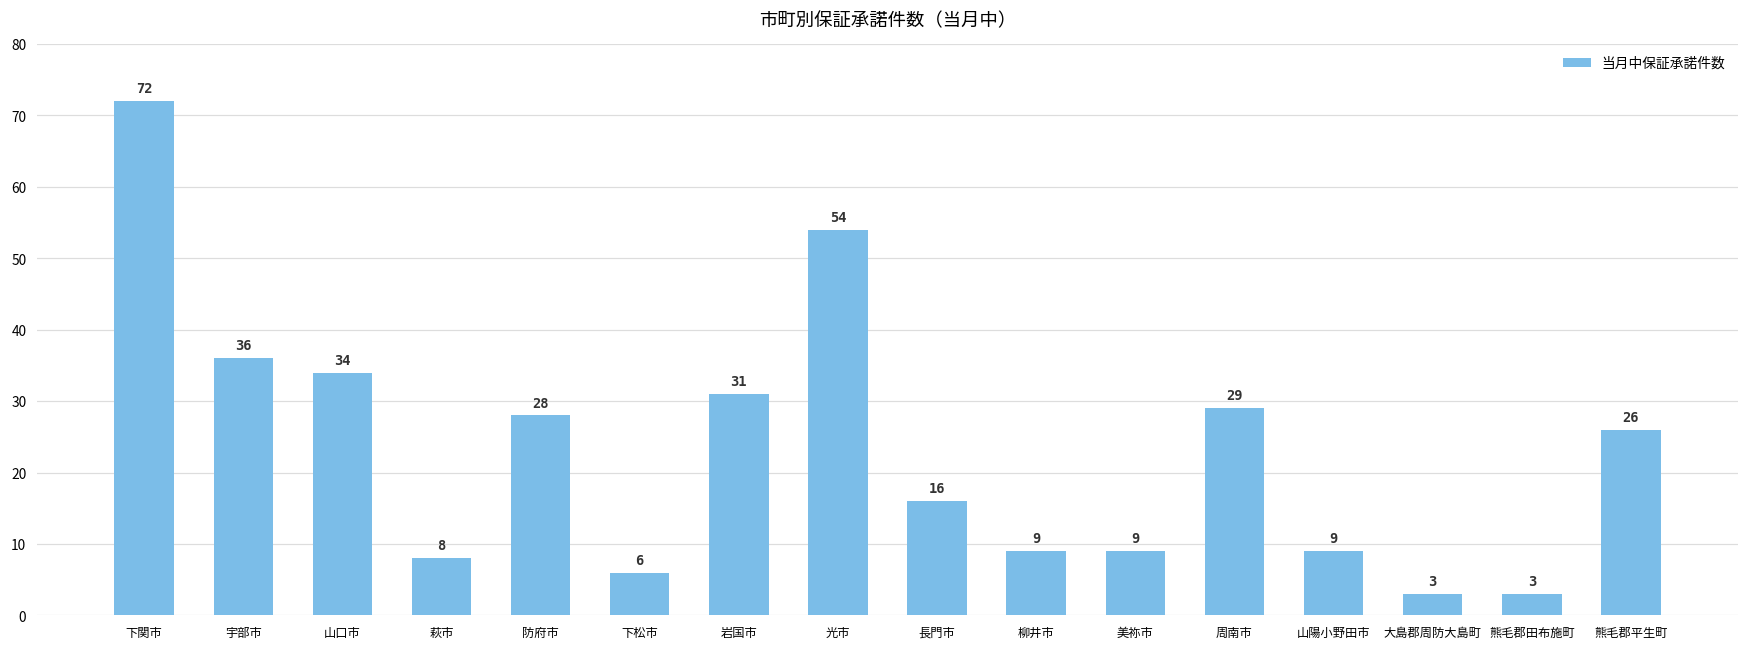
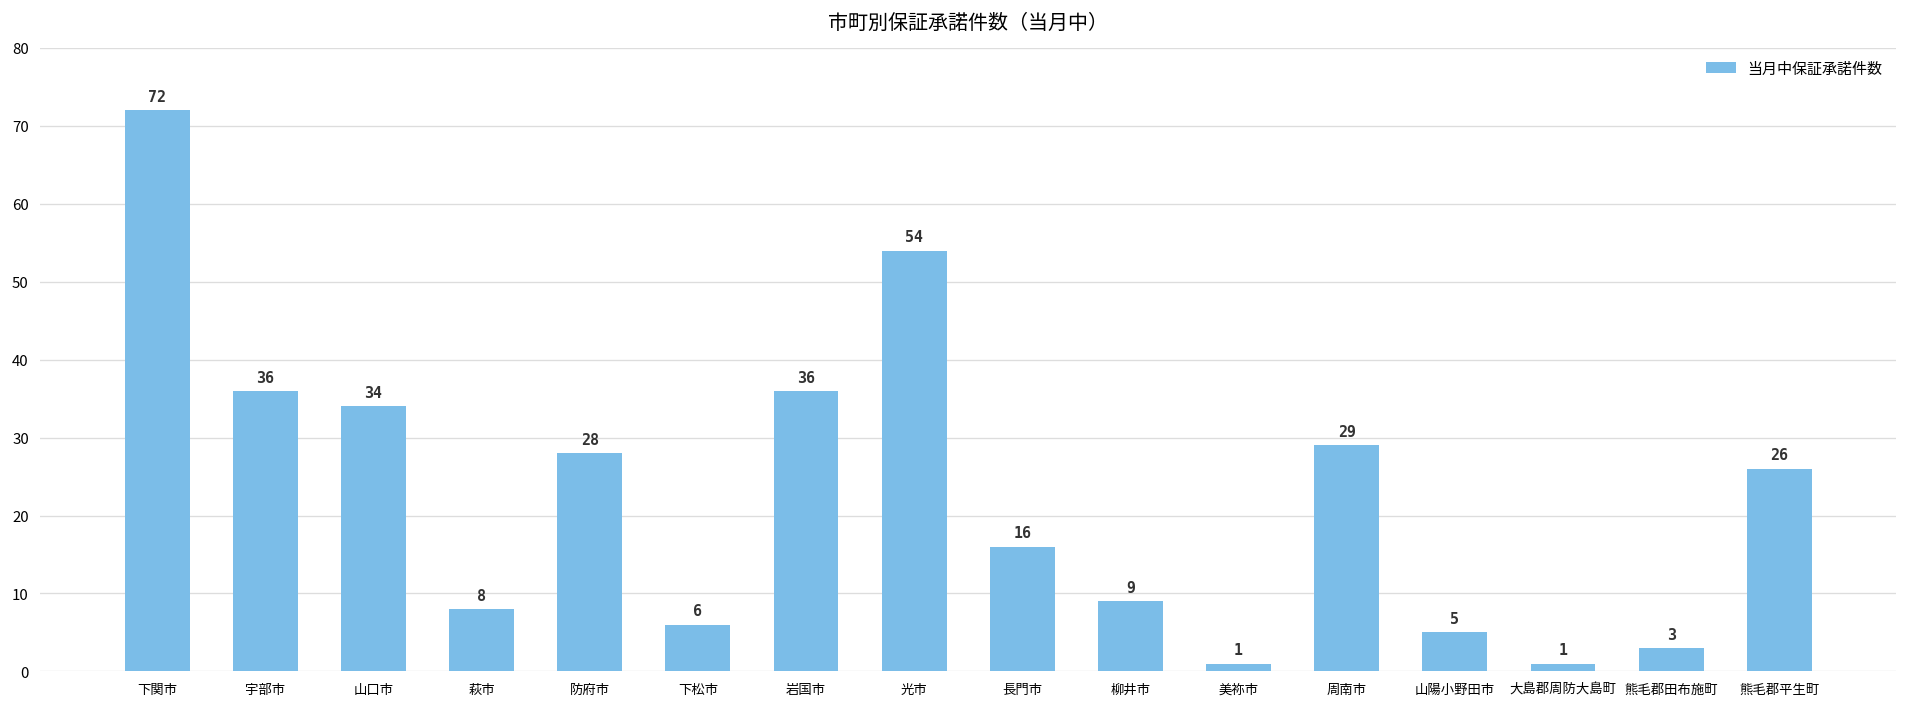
岩国市: 31 -> 36
美祢市: 9 -> 1
山陽小野田市: 9 -> 5
大島郡周防大島町: 3 -> 1
